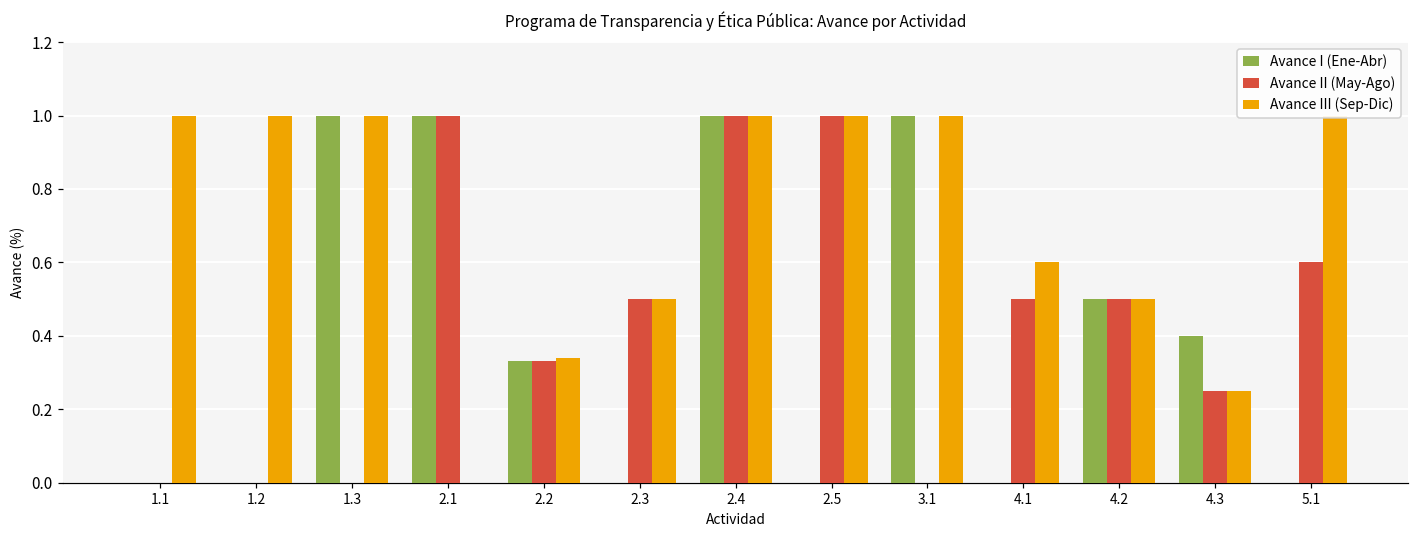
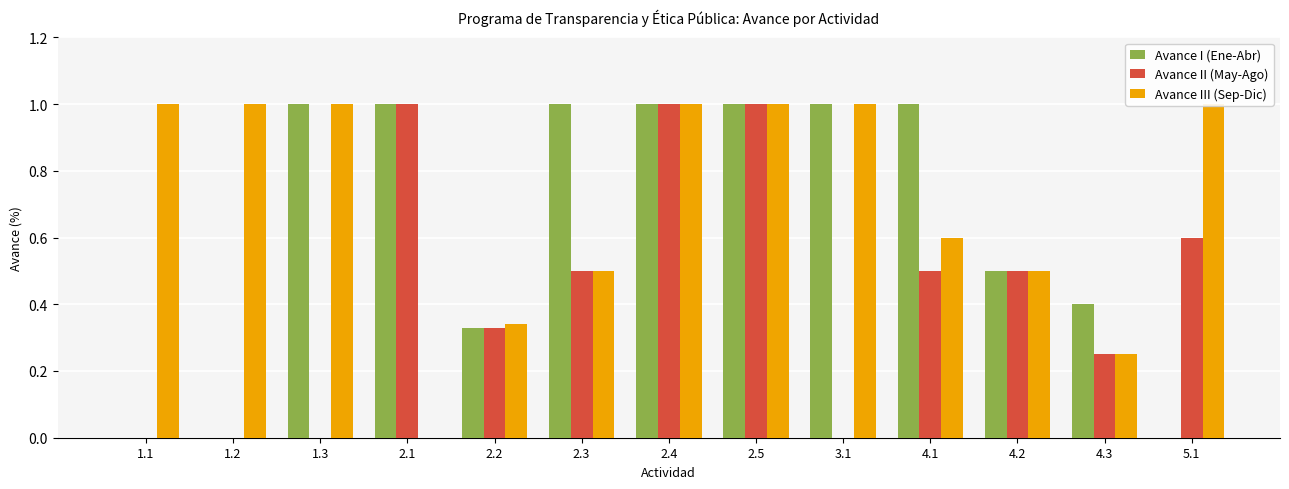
Avance I (Ene-Abr), 2.3: 0 -> 1
Avance I (Ene-Abr), 2.5: 0 -> 1
Avance I (Ene-Abr), 4.1: 0 -> 1
